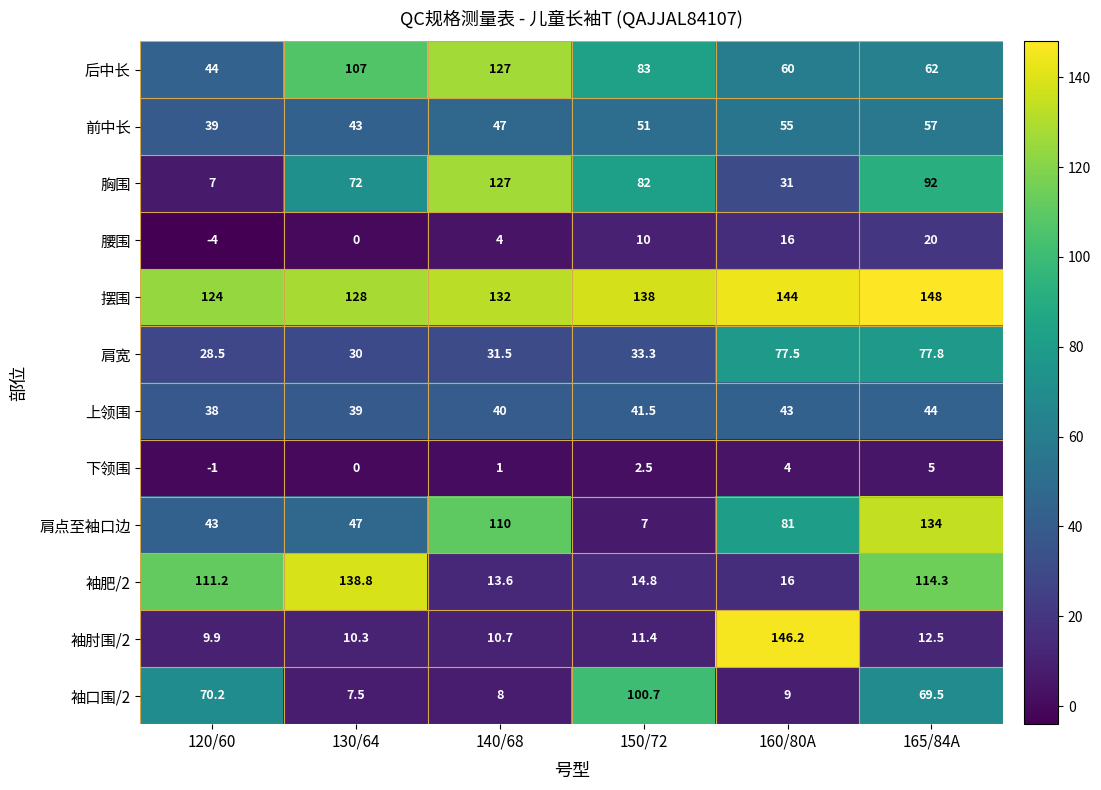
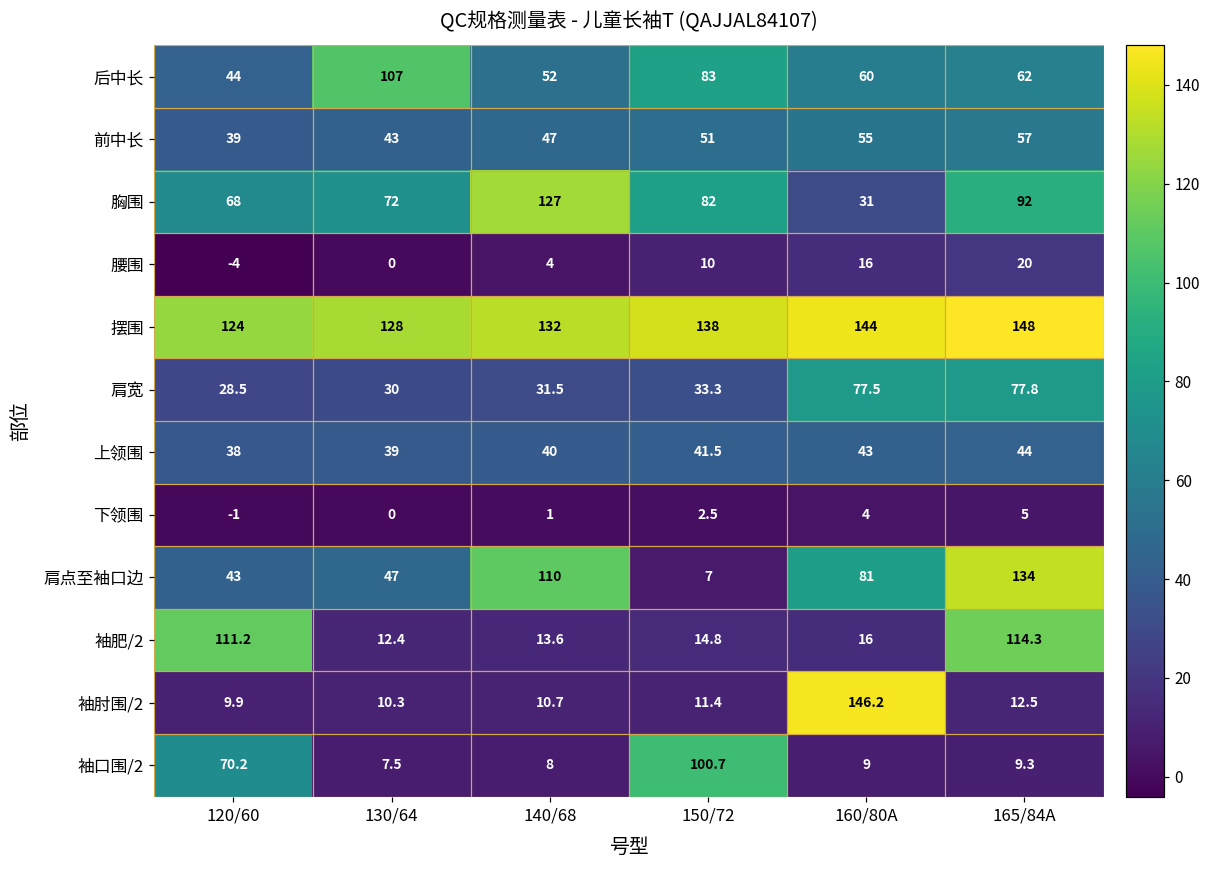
后中长, 140/68: 127 -> 52
胸围, 120/60: 7 -> 68
袖肥/2, 130/64: 138.8 -> 12.4
袖口围/2, 165/84A: 69.5 -> 9.3
